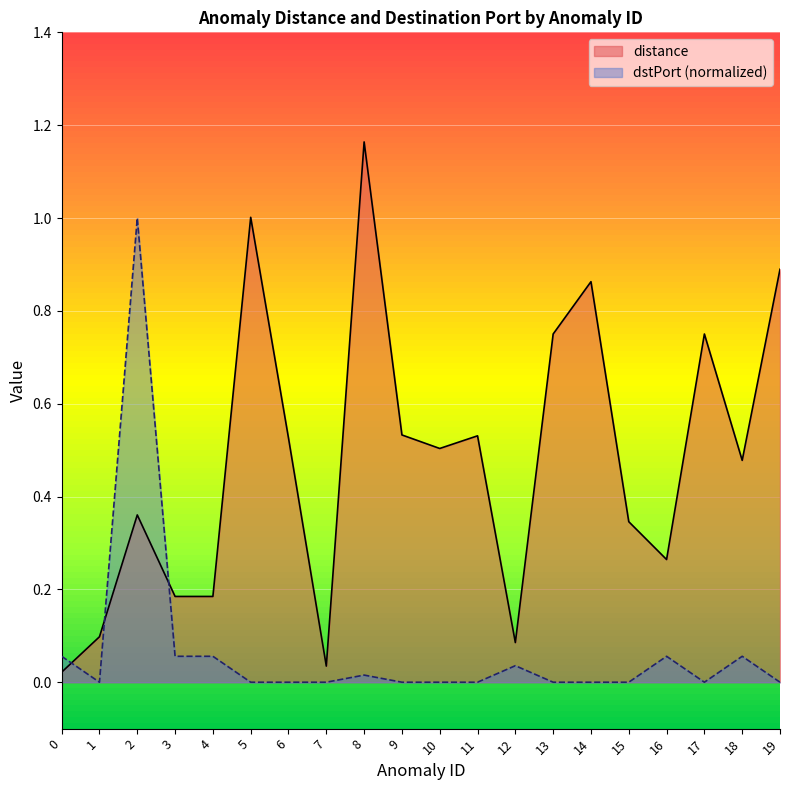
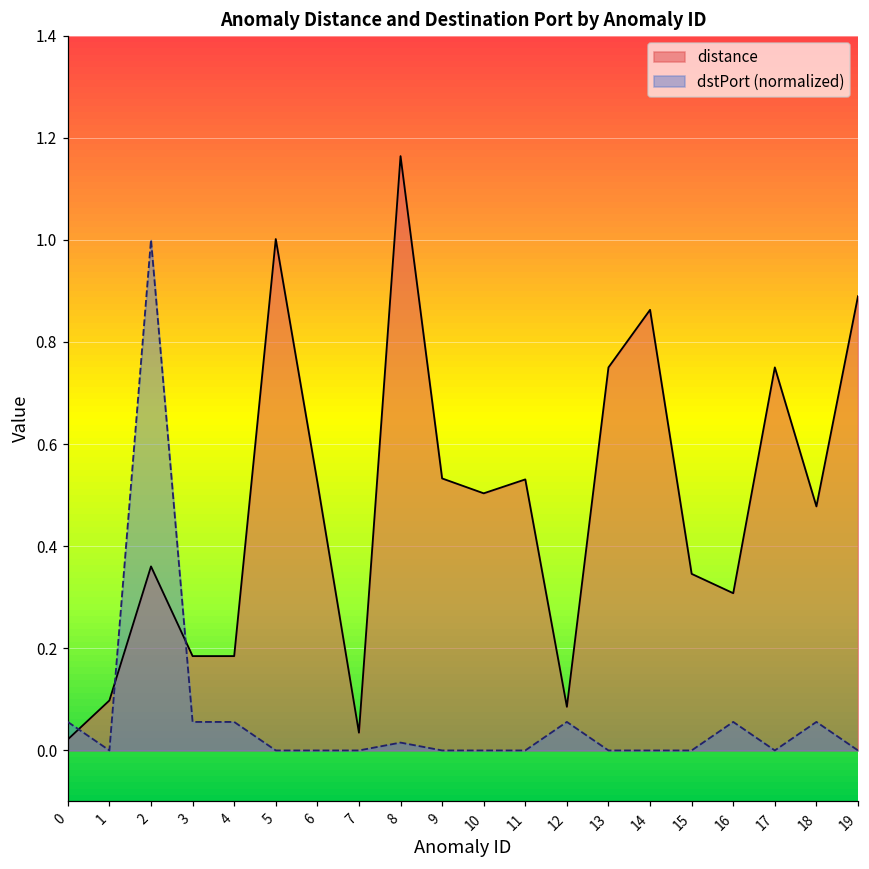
dstPort (normalized), 12: 0.04 -> 0.06
distance, 16: 0.26 -> 0.31
